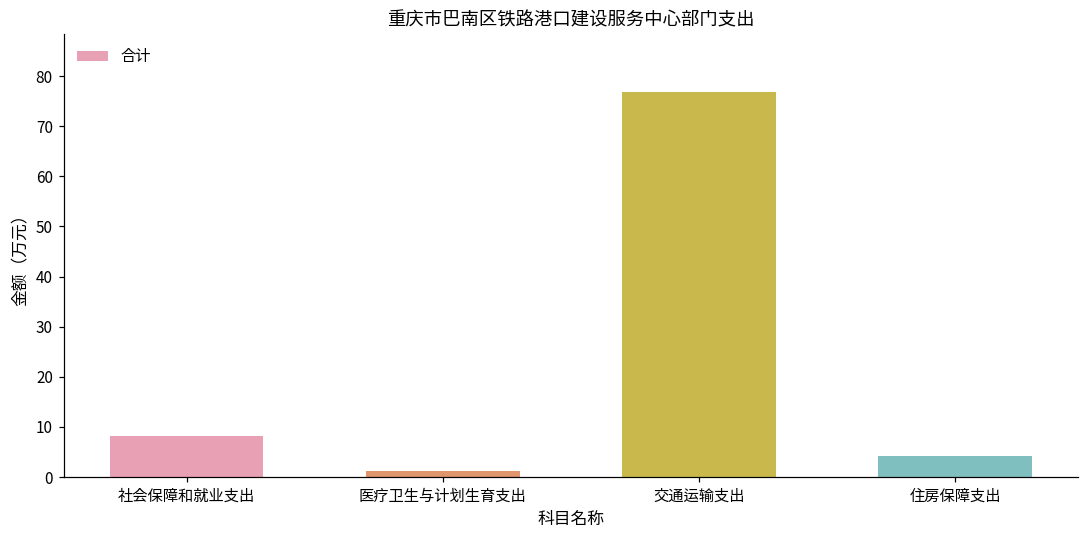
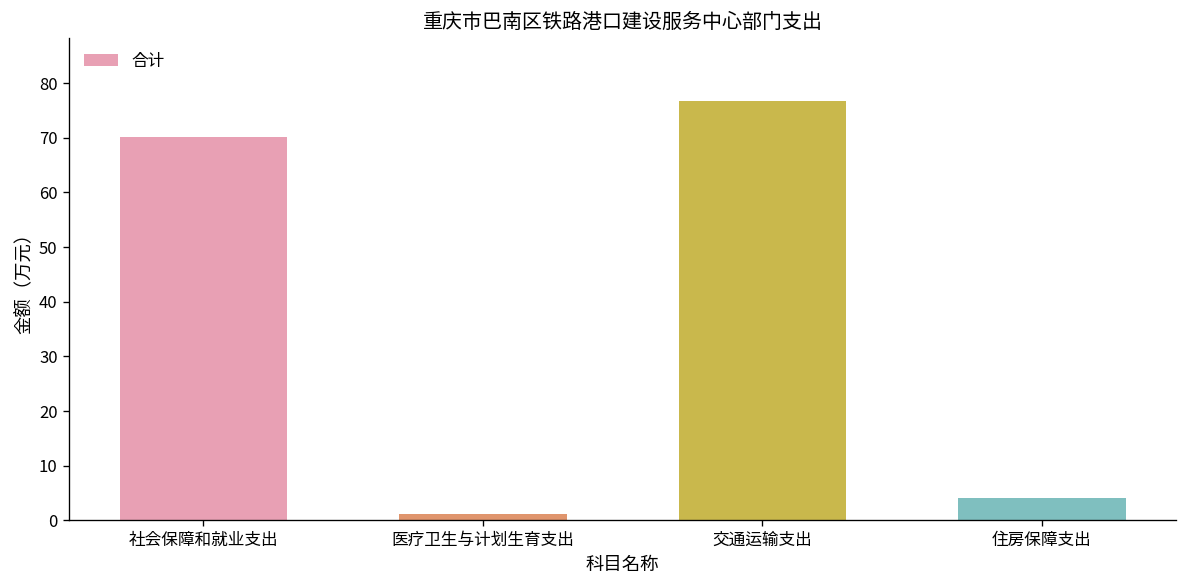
社会保障和就业支出: 8 -> 70
